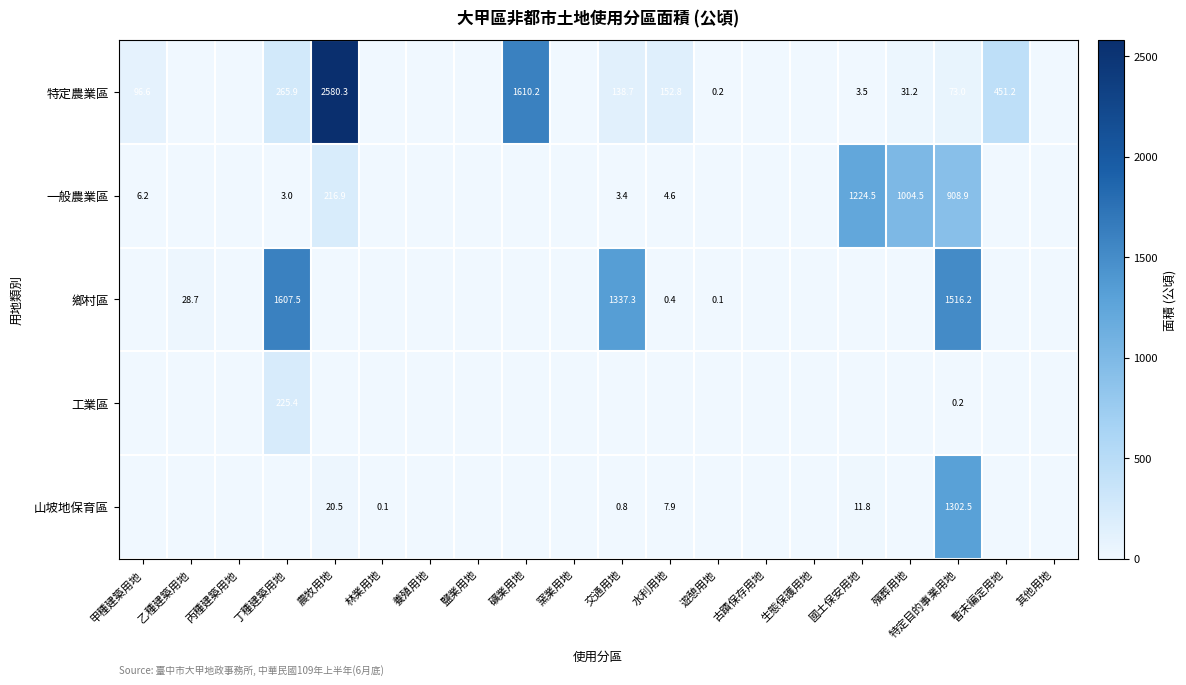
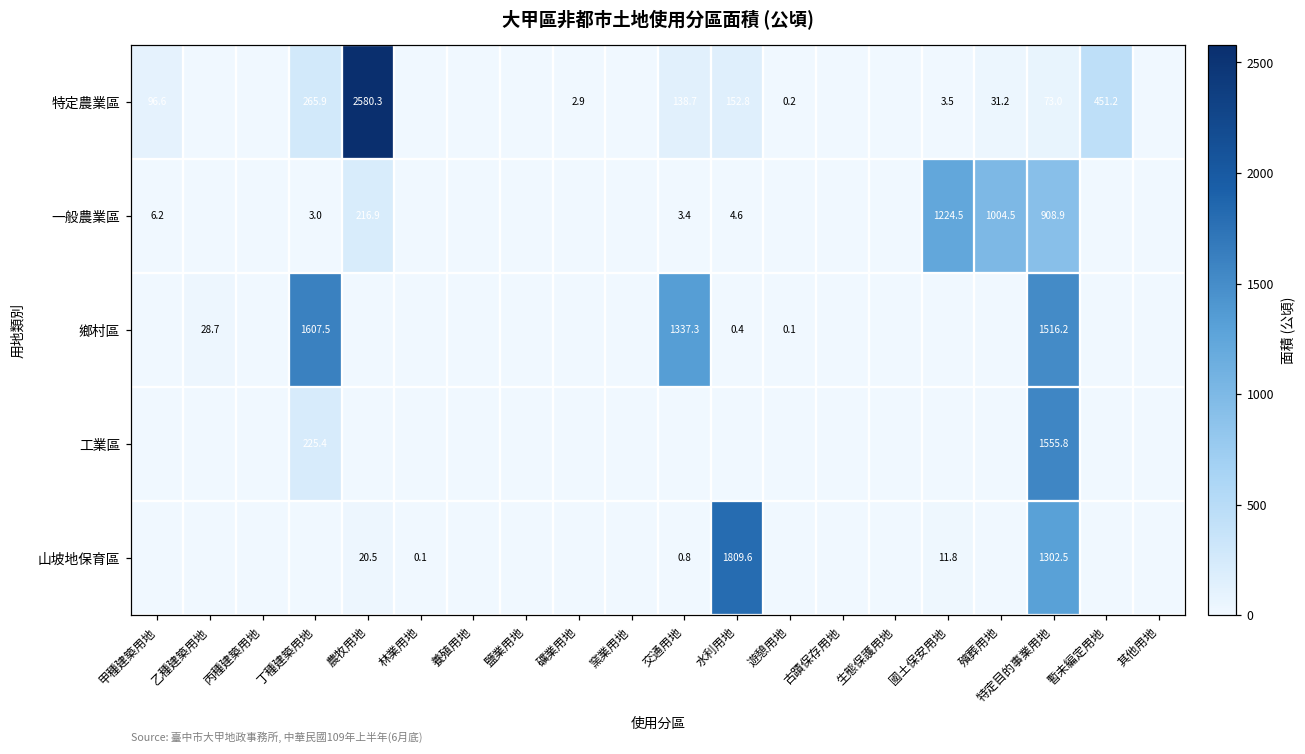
特定農業區, 礦業用地: 1610.2 -> 2.9
工業區, 特定目的事業用地: 0.2 -> 1555.8
山坡地保育區, 水利用地: 7.9 -> 1809.6
